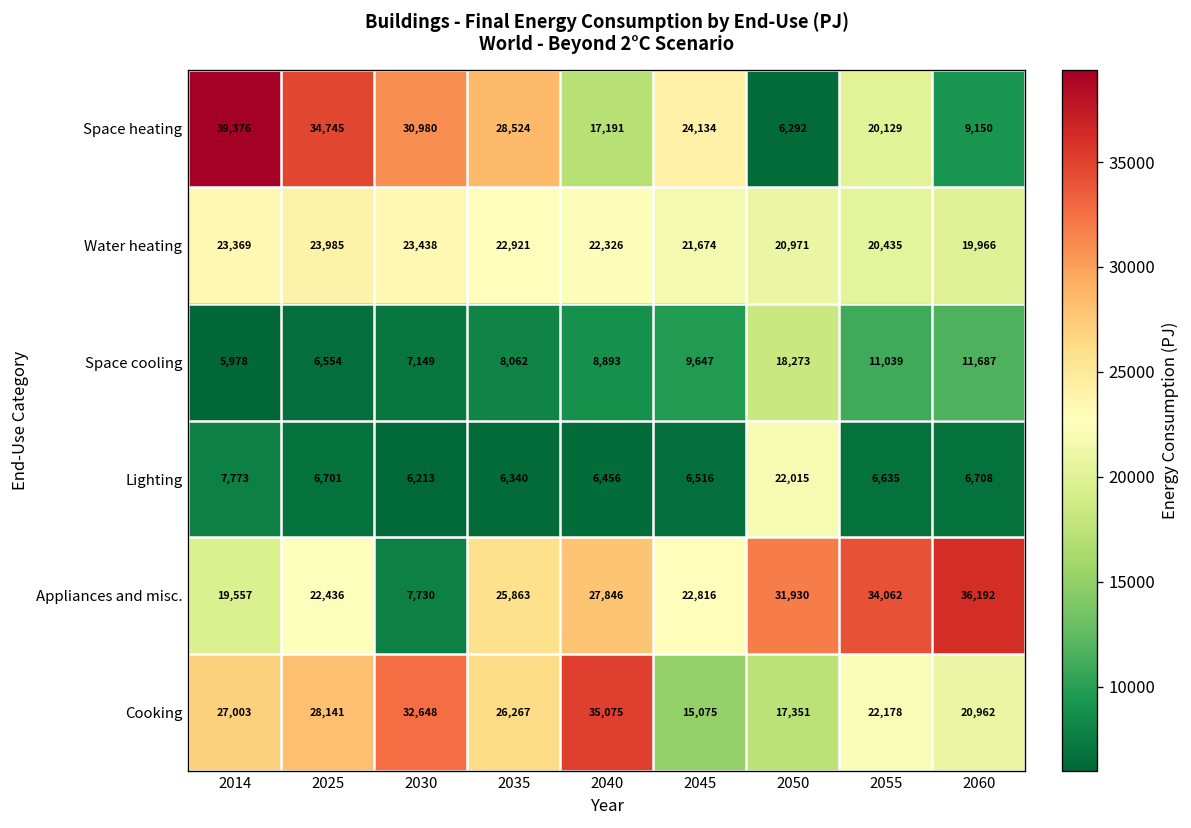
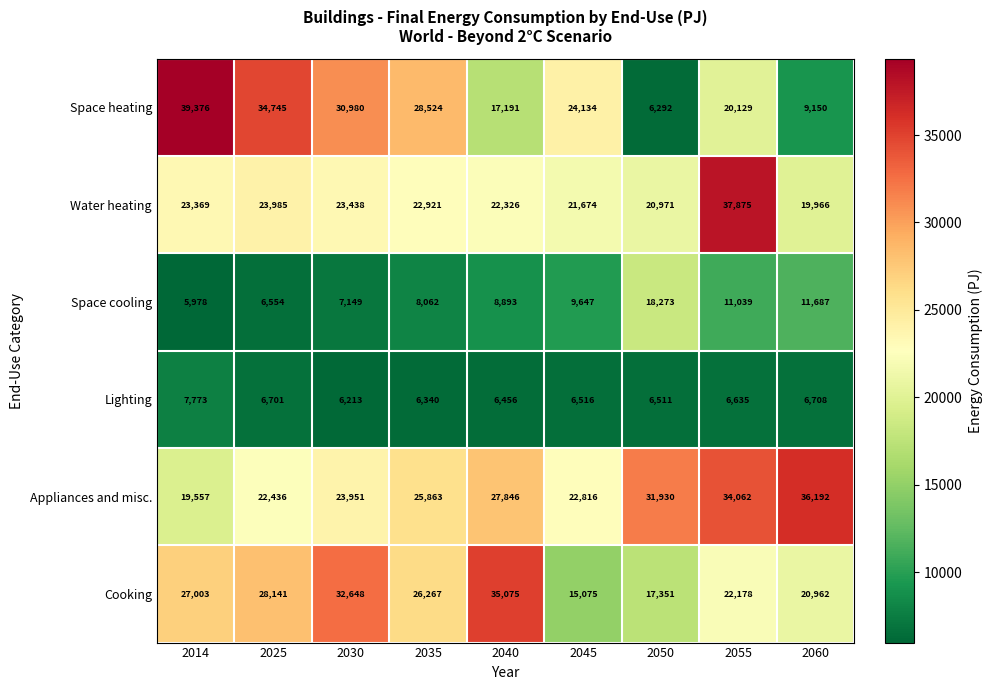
Water heating, 2055: 20,435 -> 37,875
Lighting, 2050: 22,015 -> 6,511
Appliances and misc., 2030: 7,730 -> 23,951
